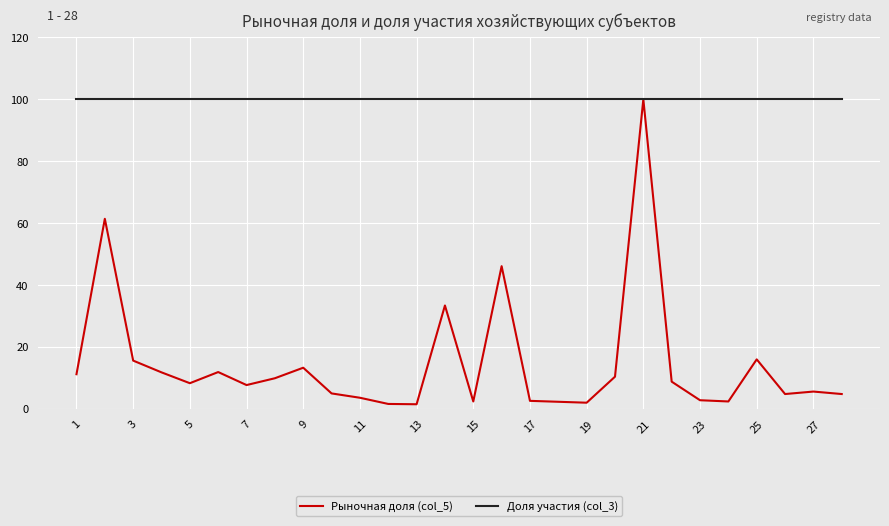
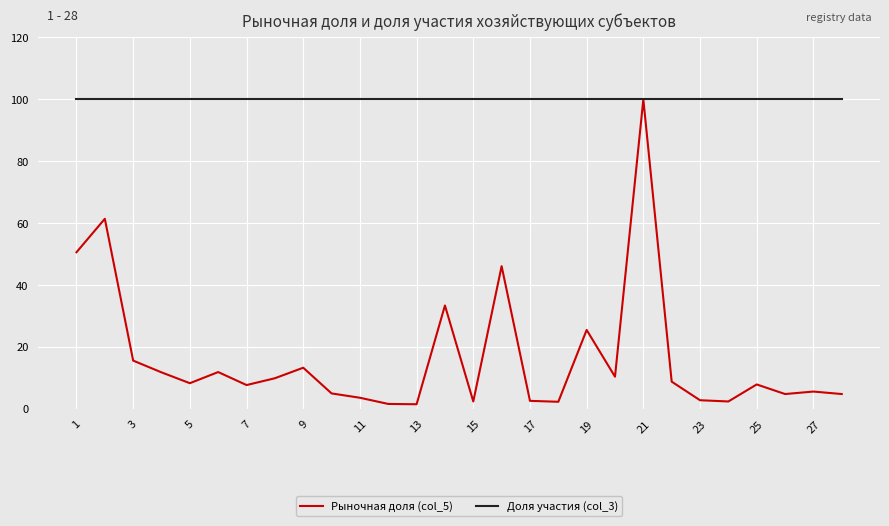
Рыночная доля (col_5), 1: 11 -> 51
Рыночная доля (col_5), 19: 2 -> 26
Рыночная доля (col_5), 25: 16 -> 8
